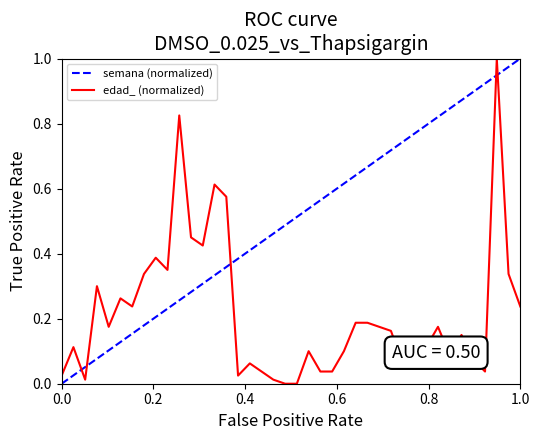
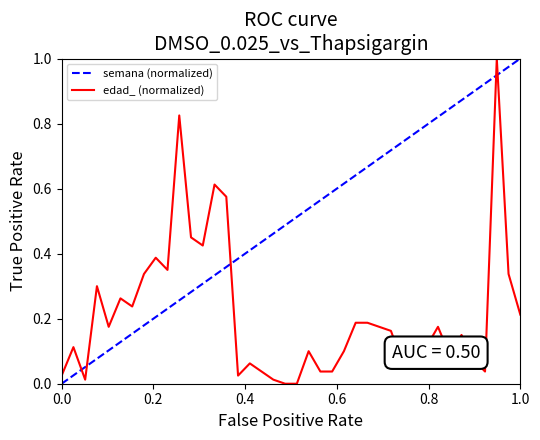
edad_ (normalized), 1.0: 0.24 -> 0.21
